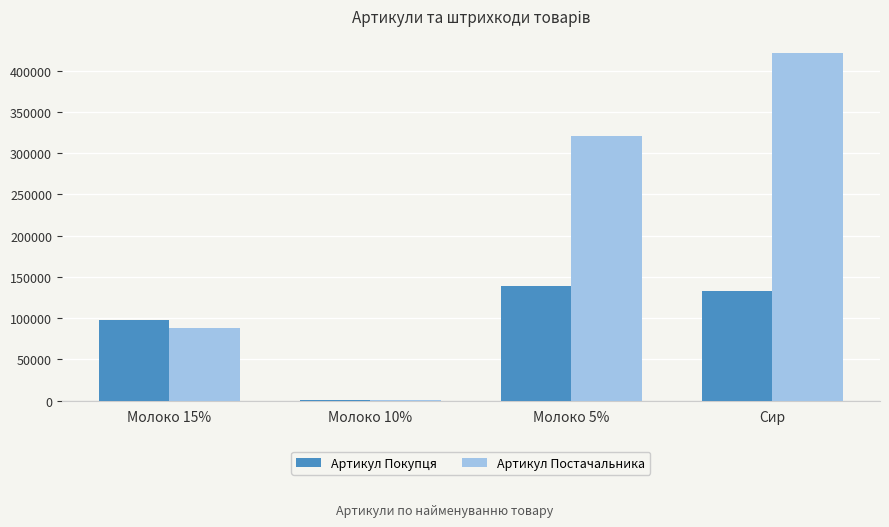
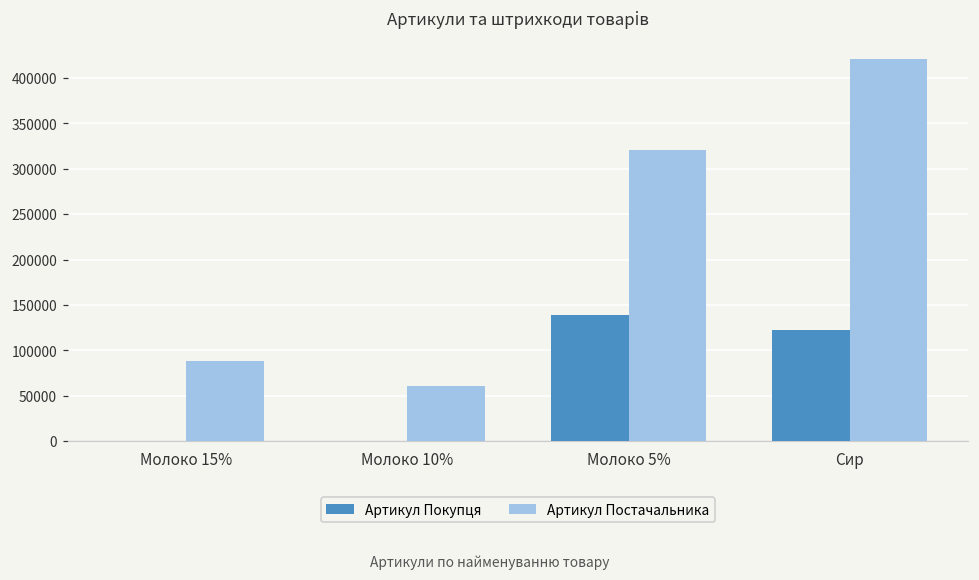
Артикул Покупця, Молоко 15%: 100000 -> 0
Артикул Постачальника, Молоко 10%: 0 -> 60000
Артикул Покупця, Сир: 130000 -> 120000
